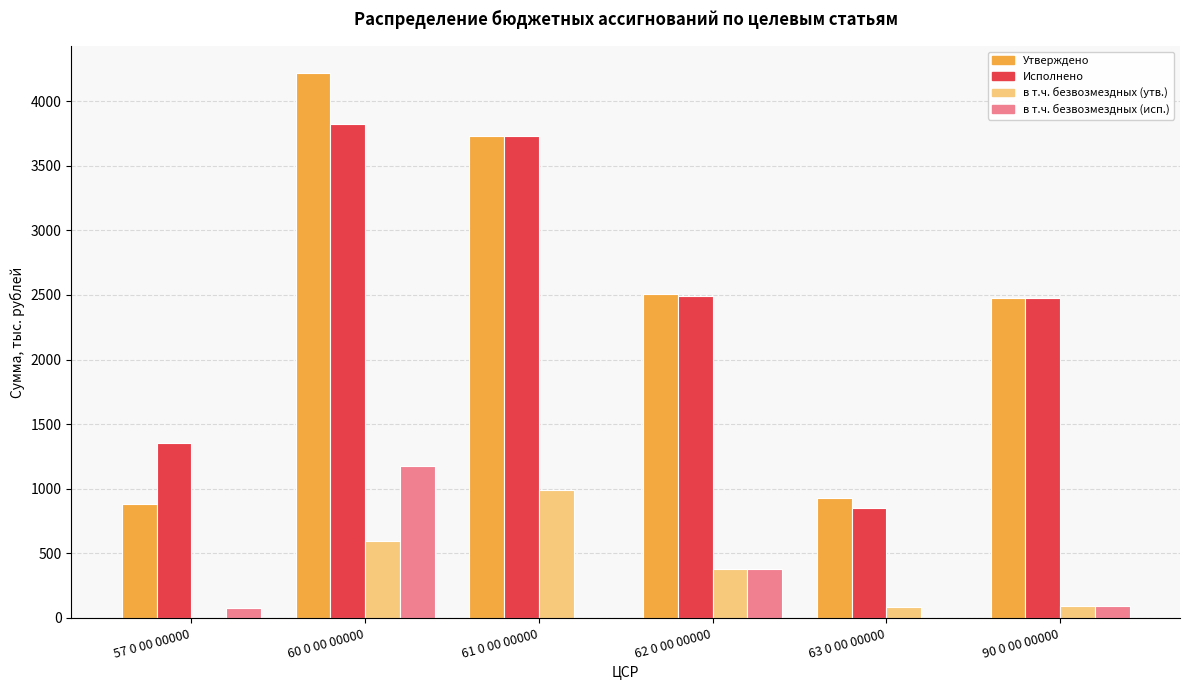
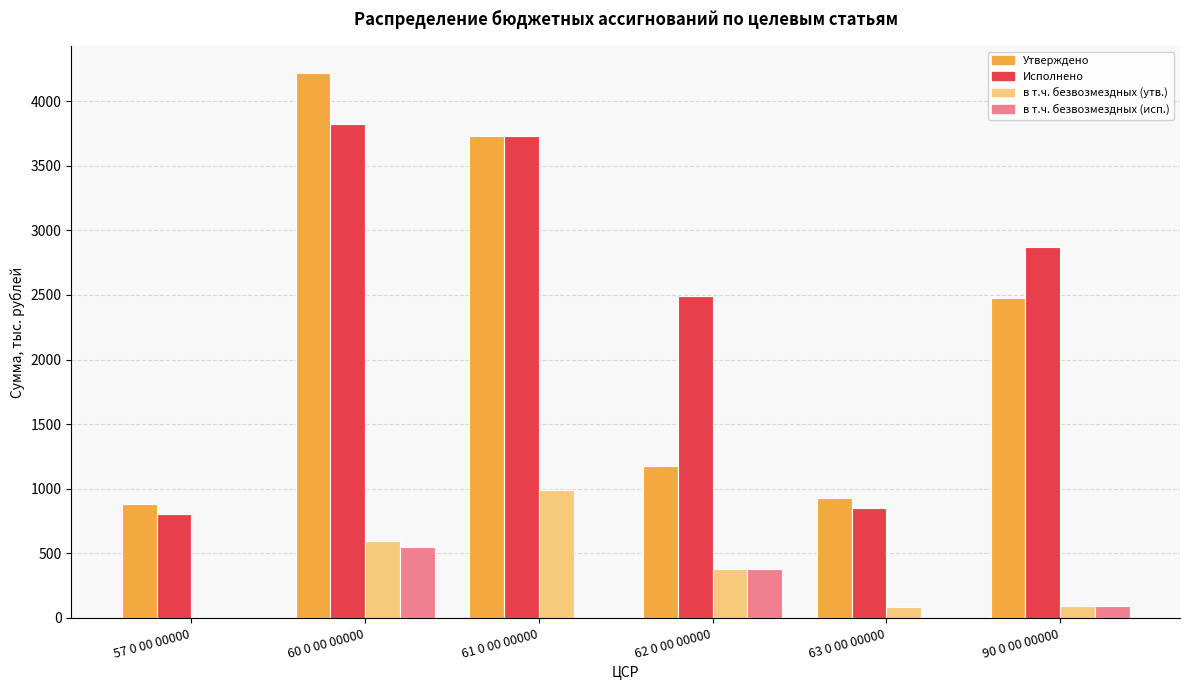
Исполнено, 57 0 00 00000: 1360 -> 810
в т.ч. безвозмездных (исп.), 57 0 00 00000: 80 -> 0
в т.ч. безвозмездных (исп.), 60 0 00 00000: 1180 -> 550
Утверждено, 62 0 00 00000: 2500 -> 1180
Исполнено, 90 0 00 00000: 2480 -> 2870
